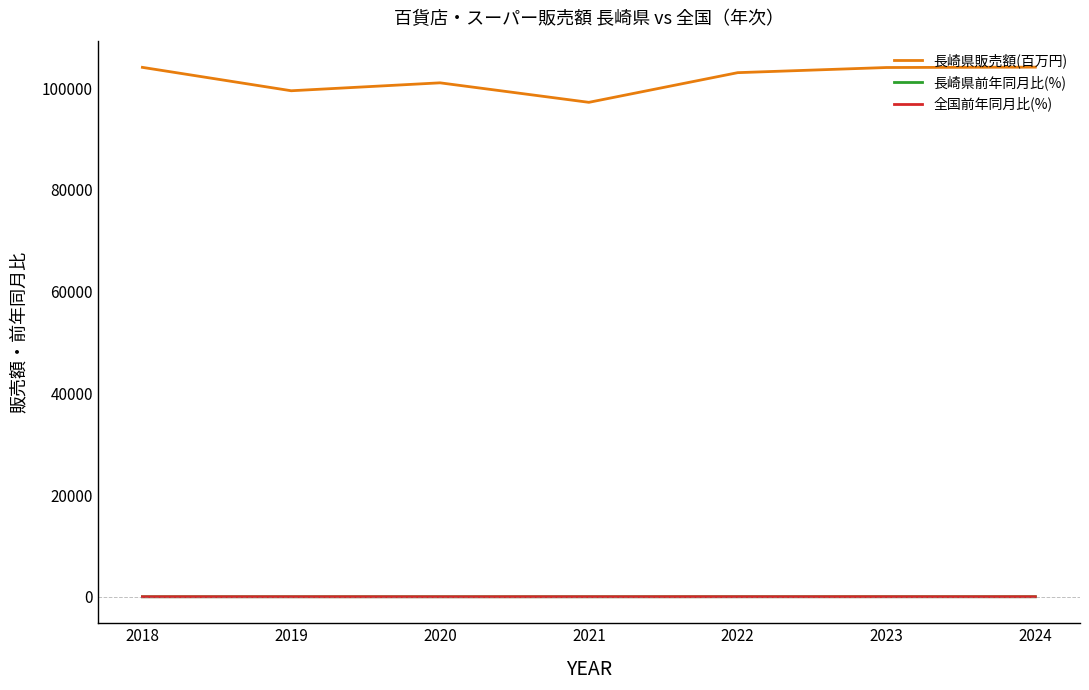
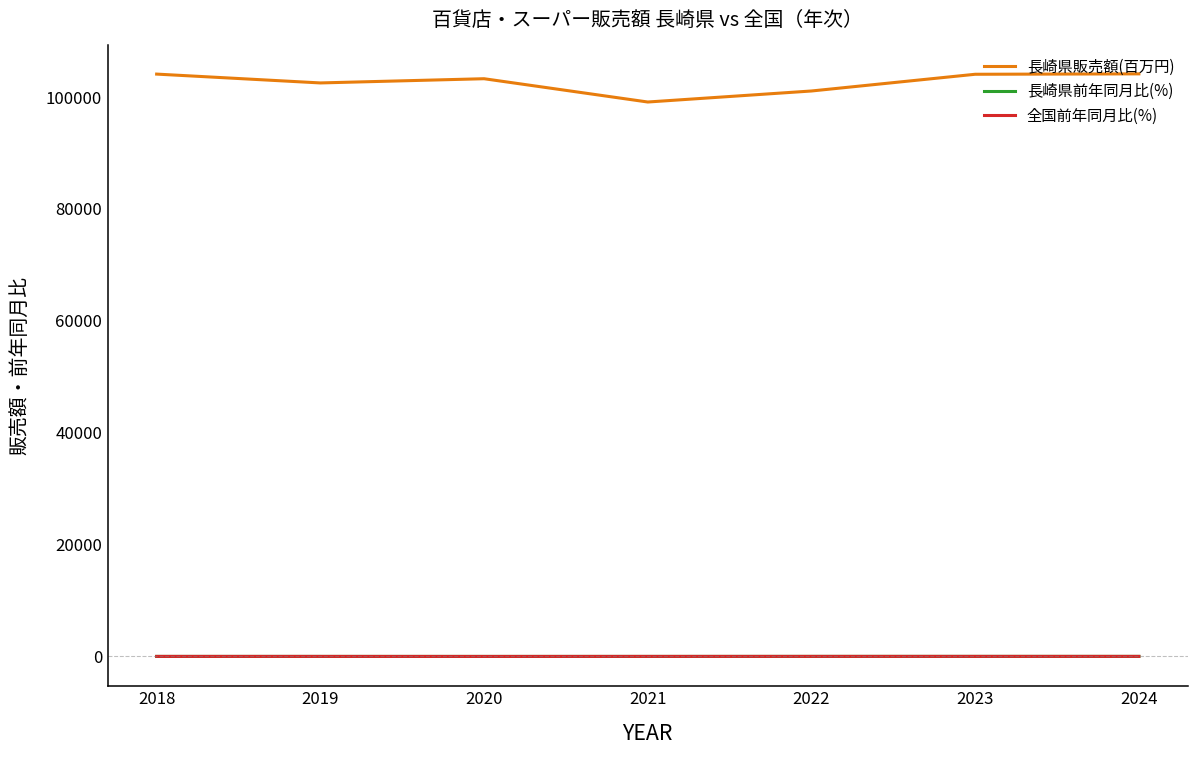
長崎県販売額(百万円), 2019: 100000 -> 103000
長崎県販売額(百万円), 2020: 101000 -> 103000
長崎県販売額(百万円), 2021: 97000 -> 99000
長崎県販売額(百万円), 2022: 103000 -> 101000
